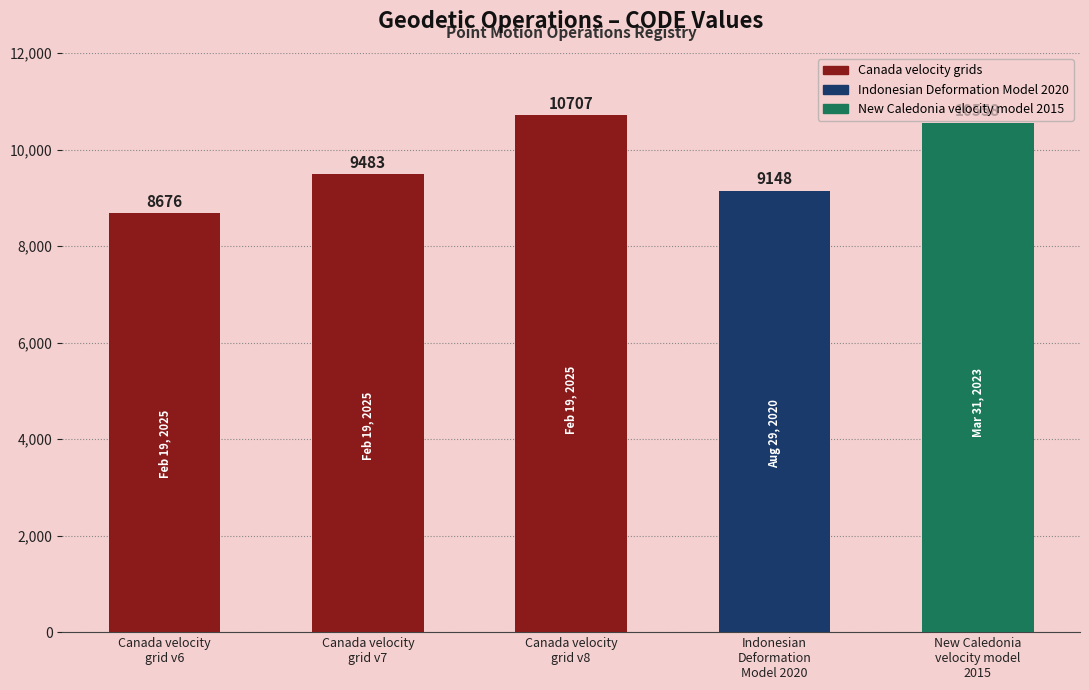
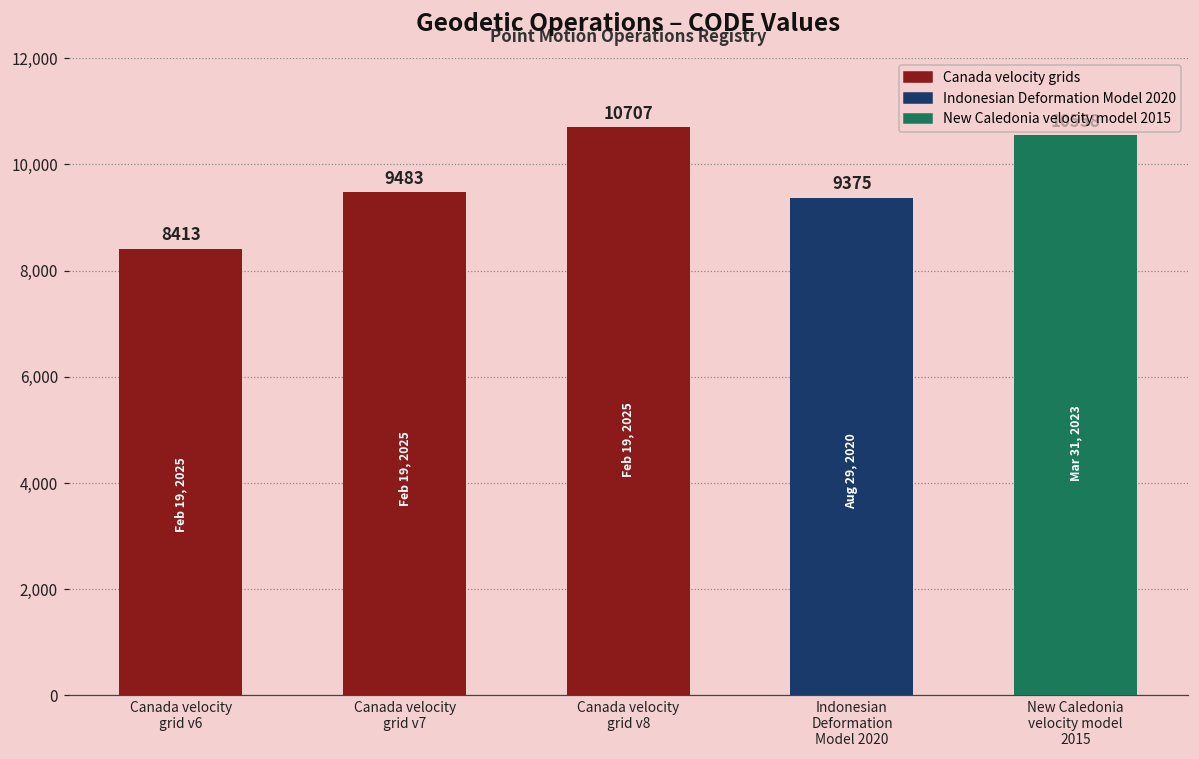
Canada velocity grid v6: 8676 -> 8413
Indonesian Deformation Model 2020: 9148 -> 9375
